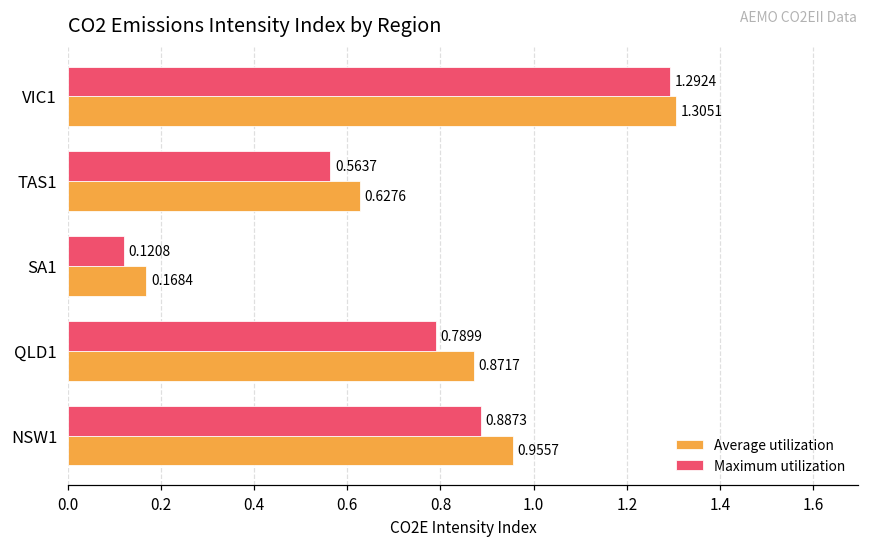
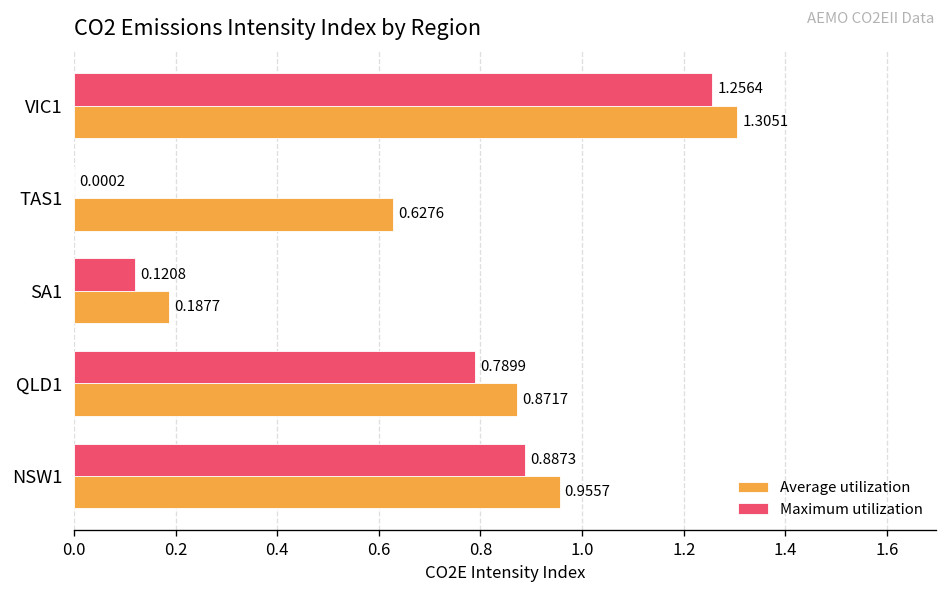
Maximum utilization, VIC1: 1.2924 -> 1.2564
Maximum utilization, TAS1: 0.5637 -> 0.0002
Average utilization, SA1: 0.1684 -> 0.1877
